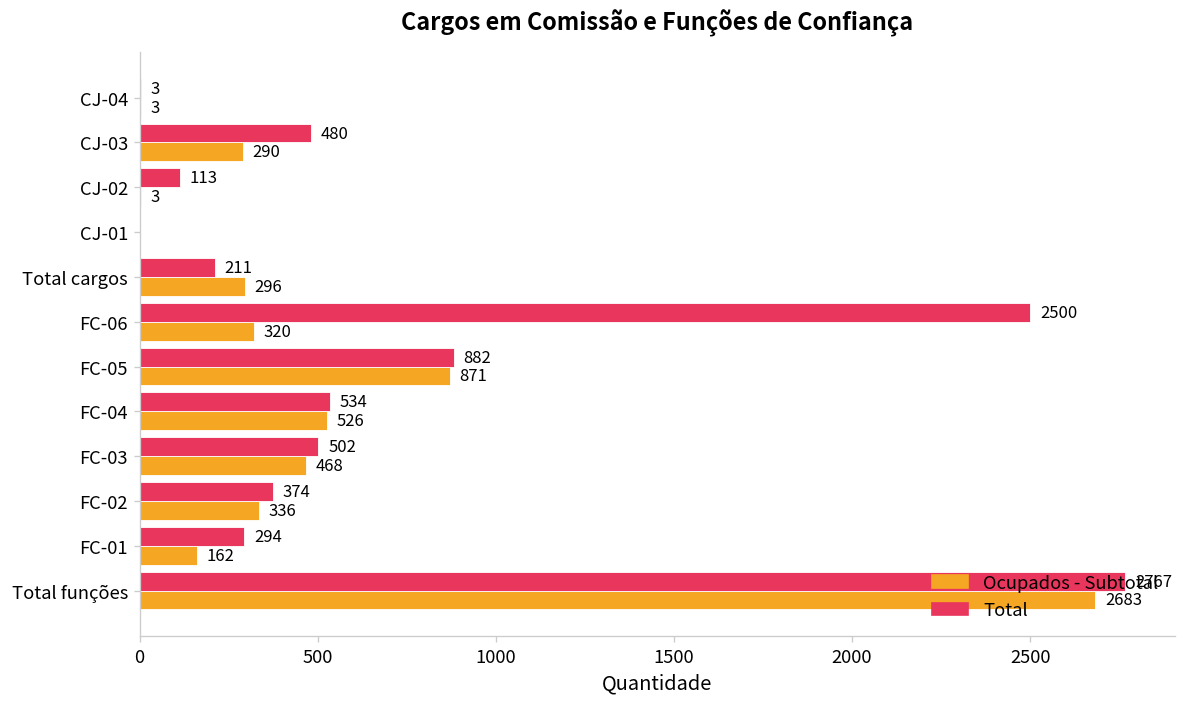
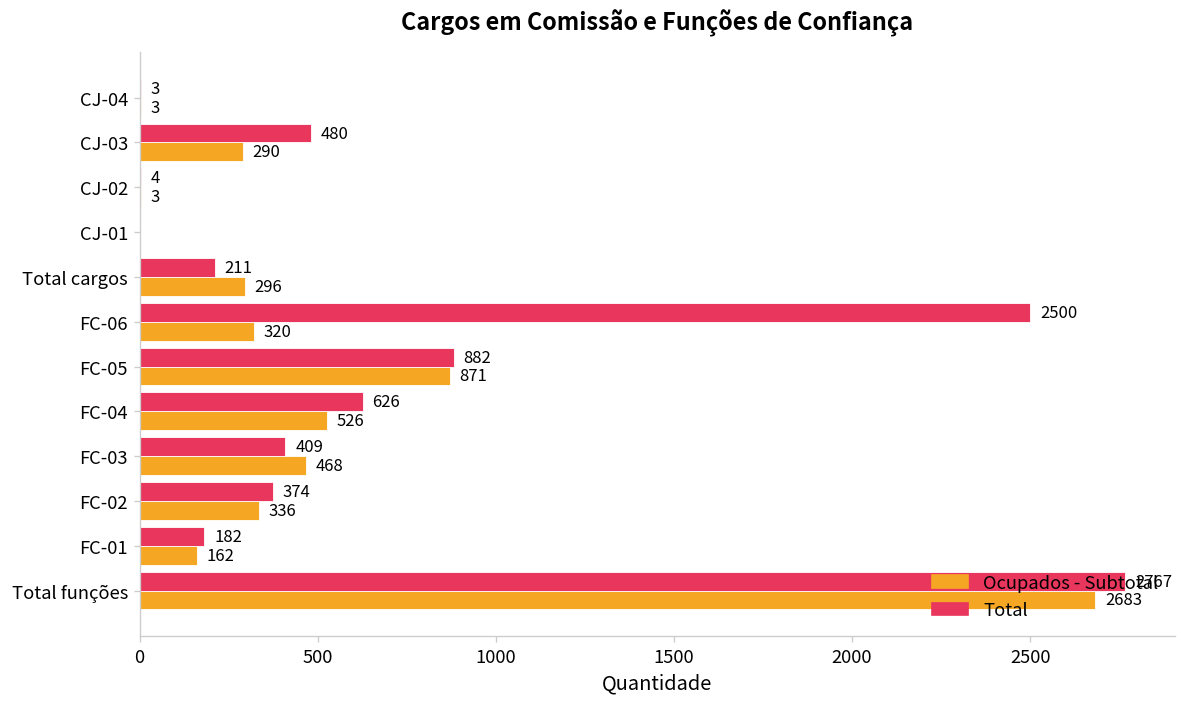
Total, CJ-02: 113 -> 4
Total, FC-04: 534 -> 626
Total, FC-03: 502 -> 409
Total, FC-01: 294 -> 182
